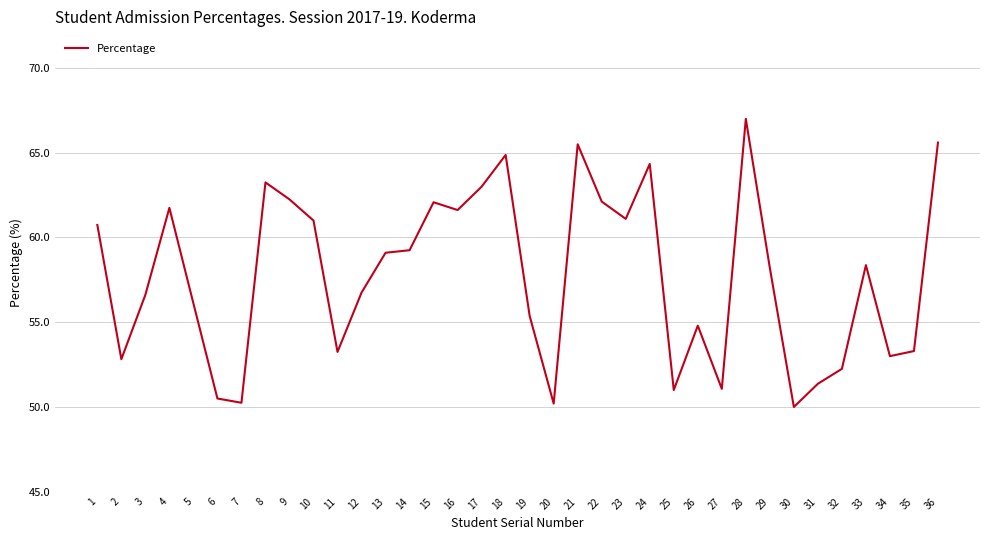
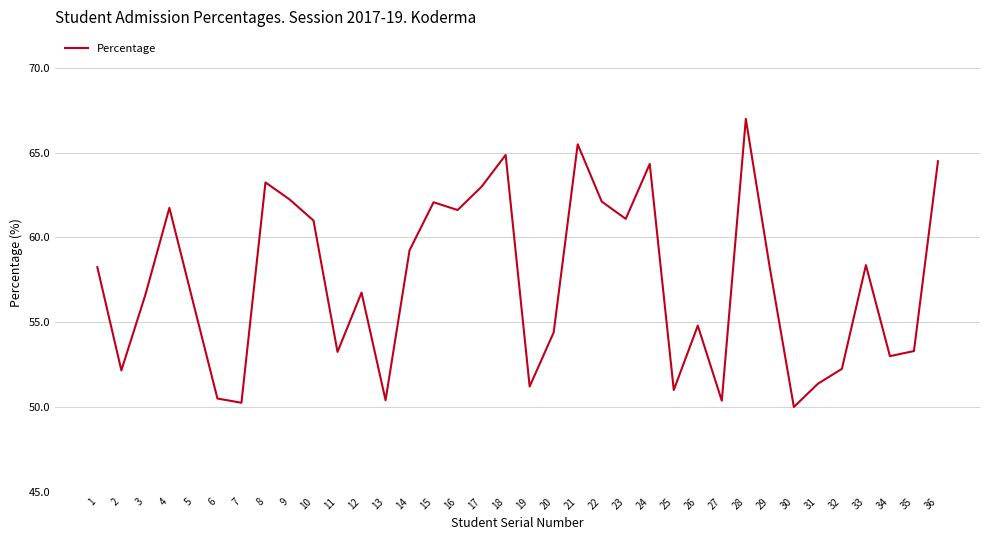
1: 60.7 -> 58.3
2: 52.8 -> 52.2
13: 59.1 -> 50.4
19: 55.4 -> 51.2
20: 50.2 -> 54.4
27: 51.1 -> 50.4
36: 65.6 -> 64.5
